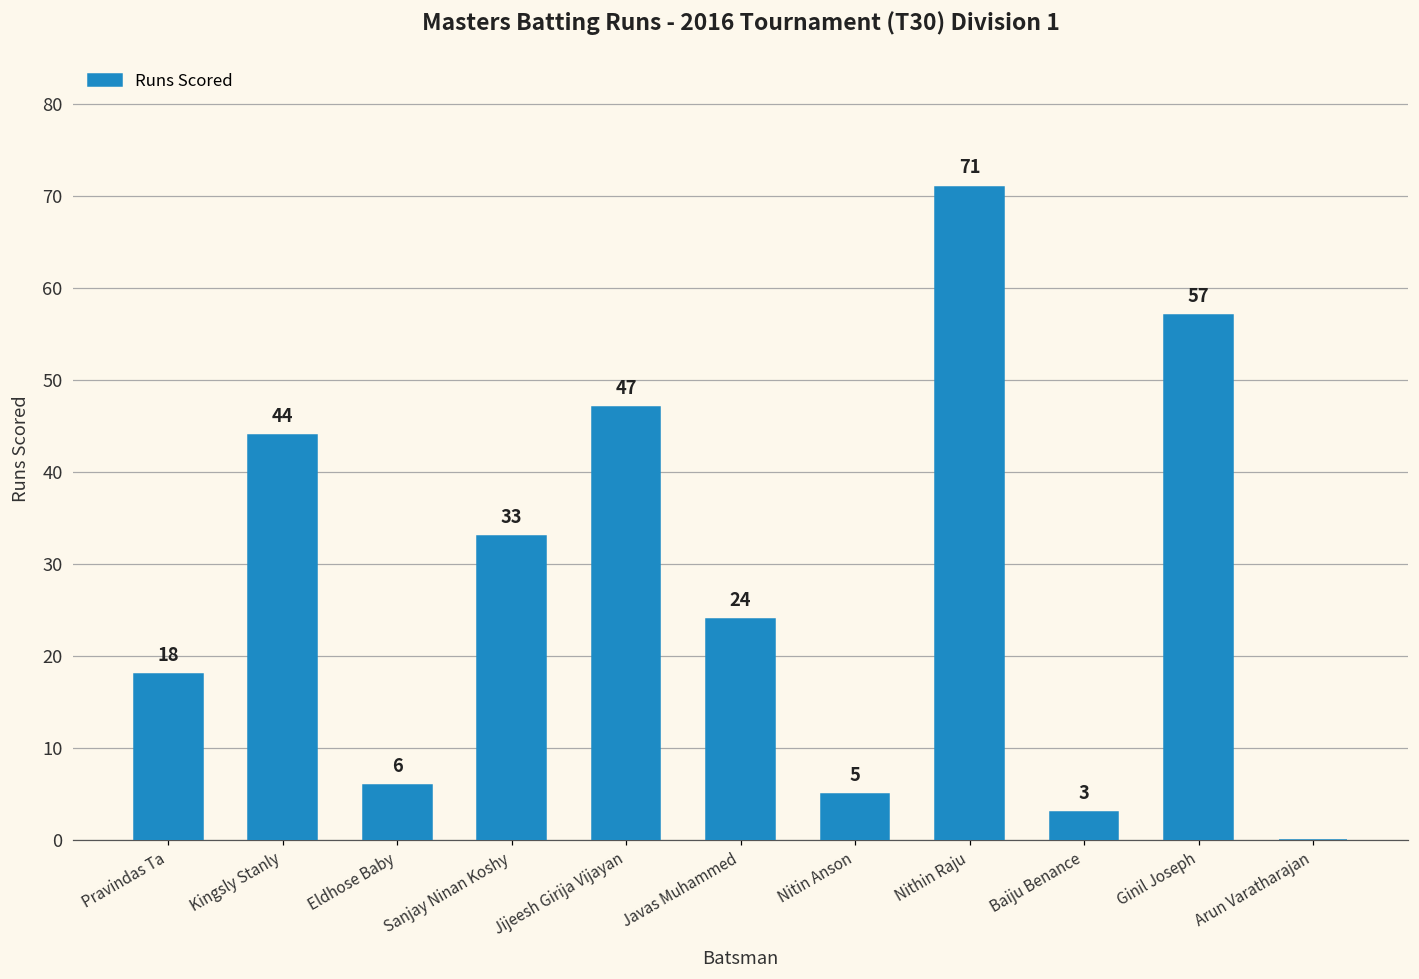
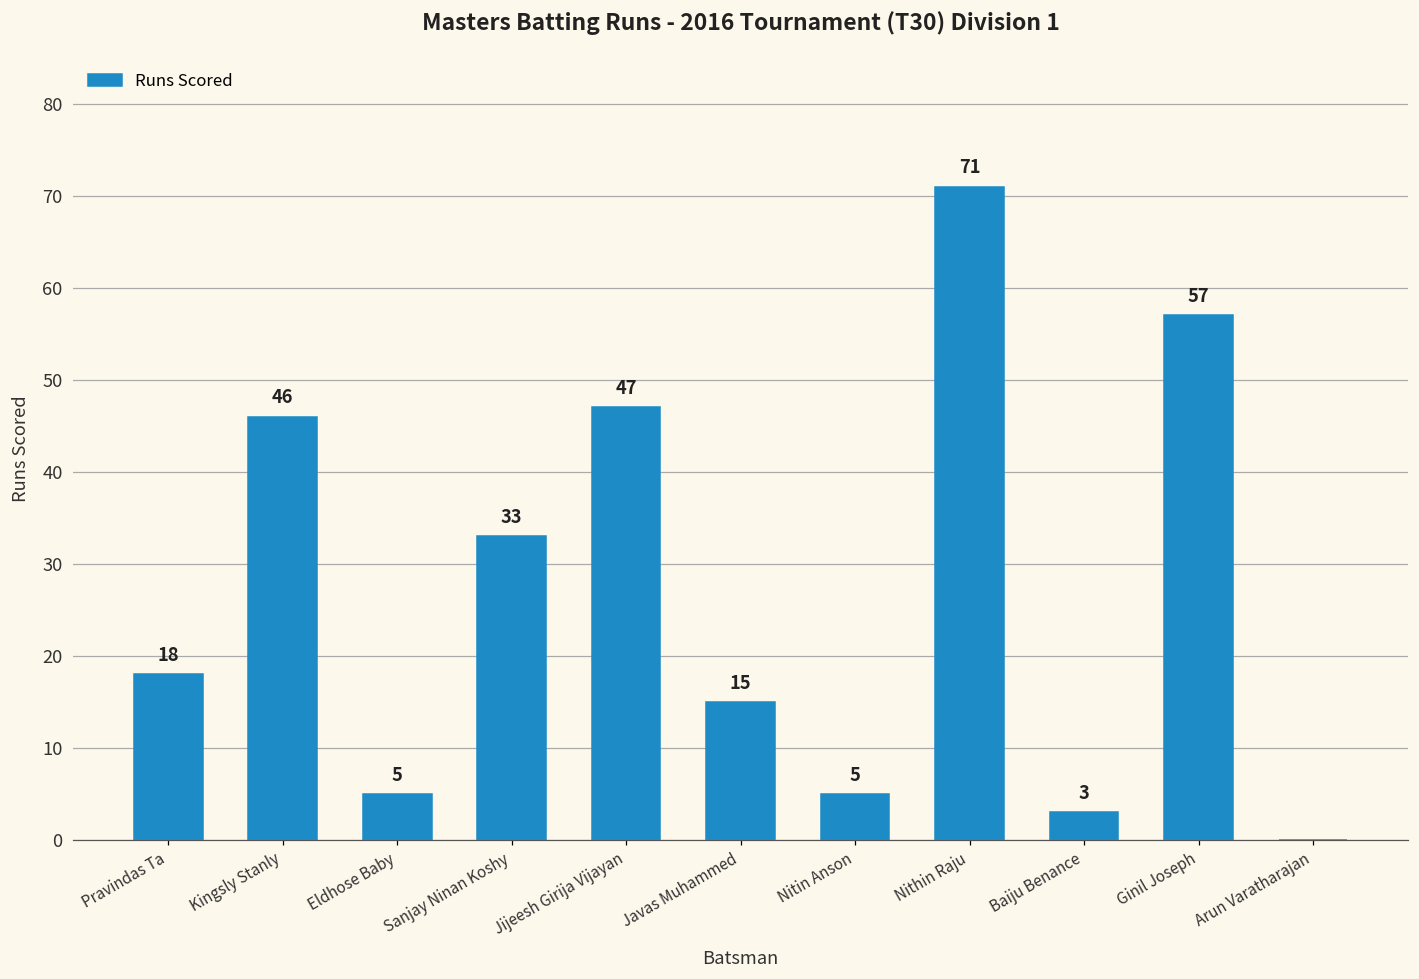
Kingsly Stanly: 44 -> 46
Eldhose Baby: 6 -> 5
Javas Muhammed: 24 -> 15
